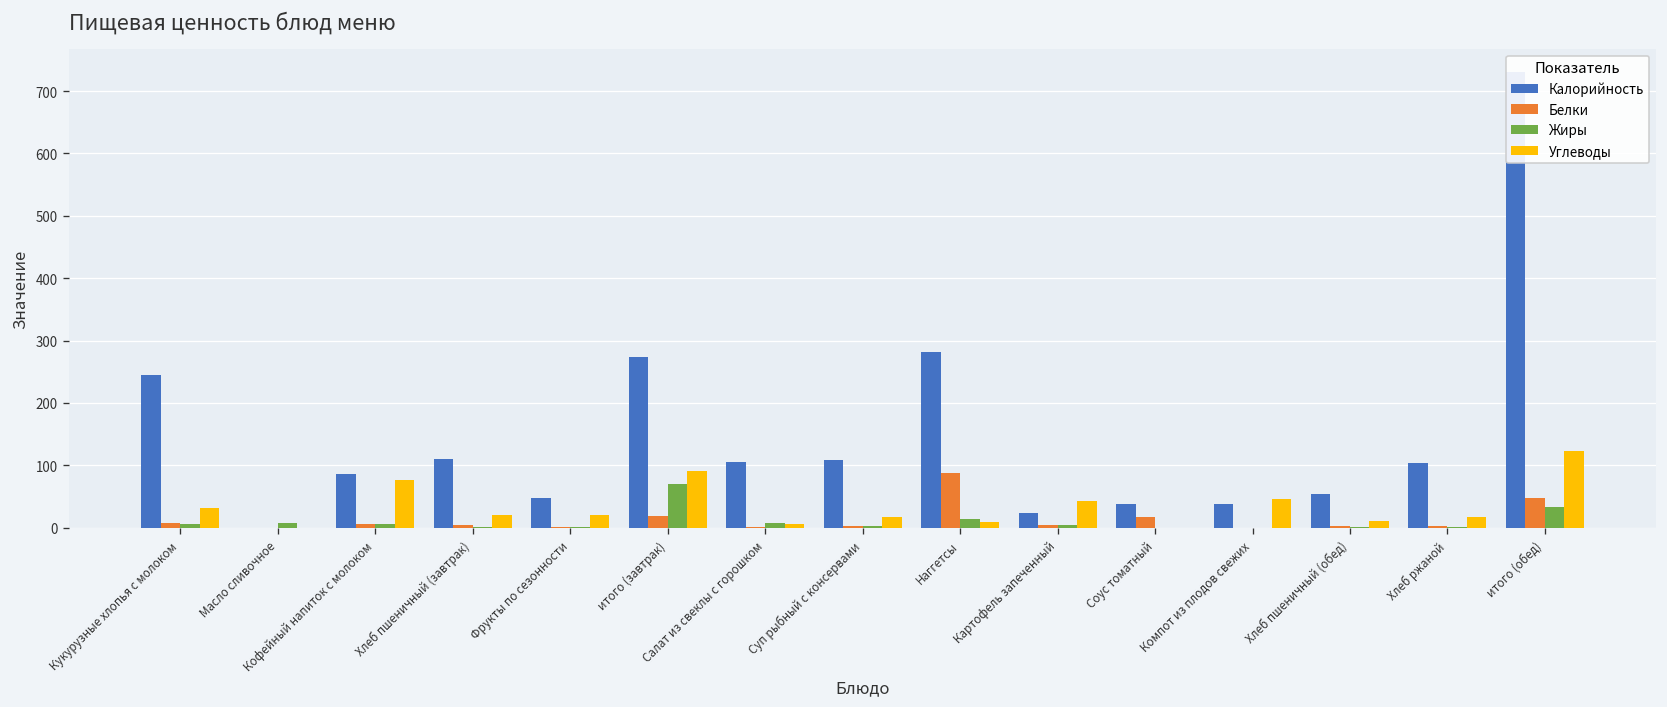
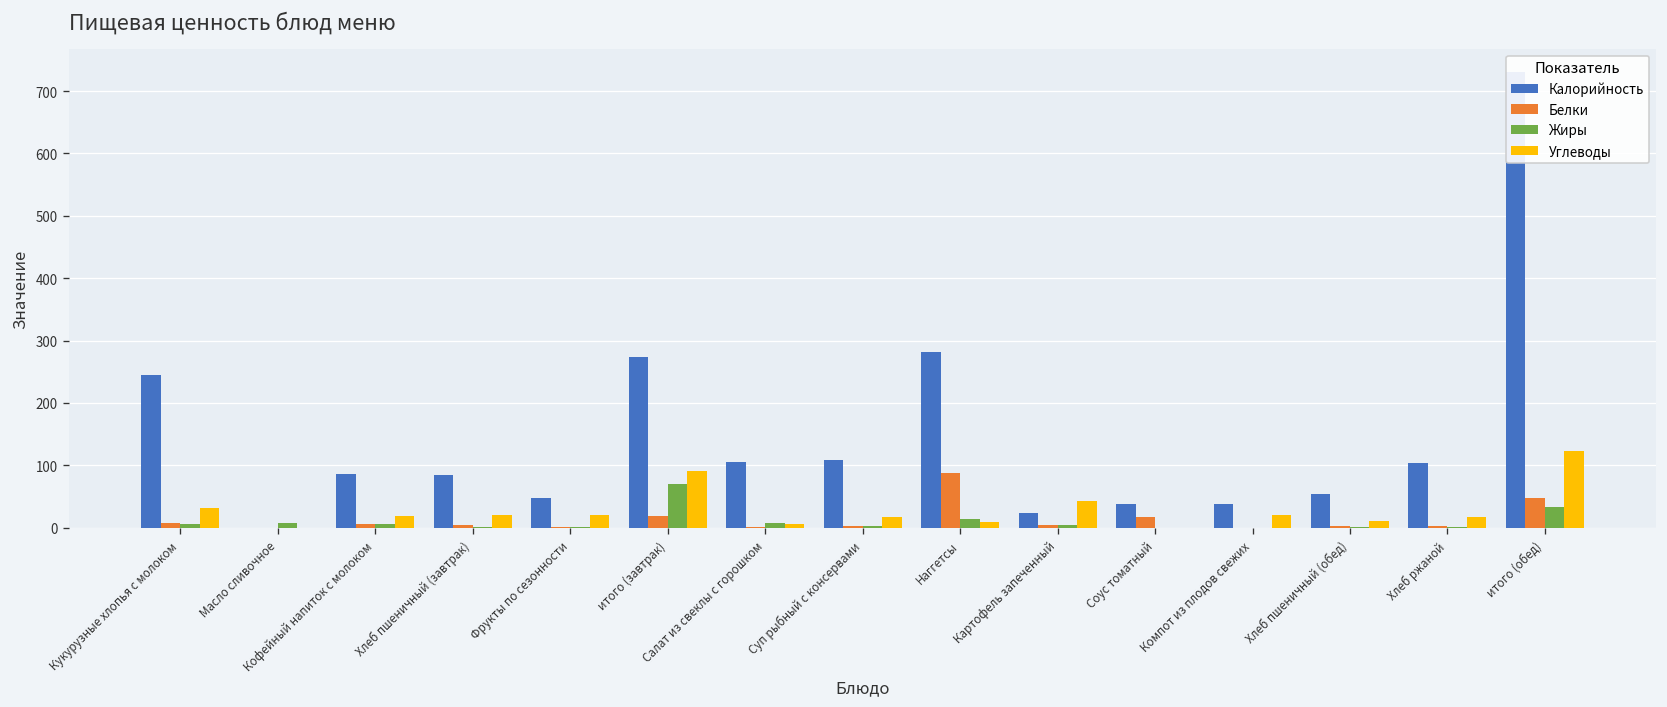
Углеводы, Кофейный напиток с молоком: 80 -> 20
Калорийность, Хлеб пшеничный (завтрак): 110 -> 80
Углеводы, Компот из плодов свежих: 50 -> 20
